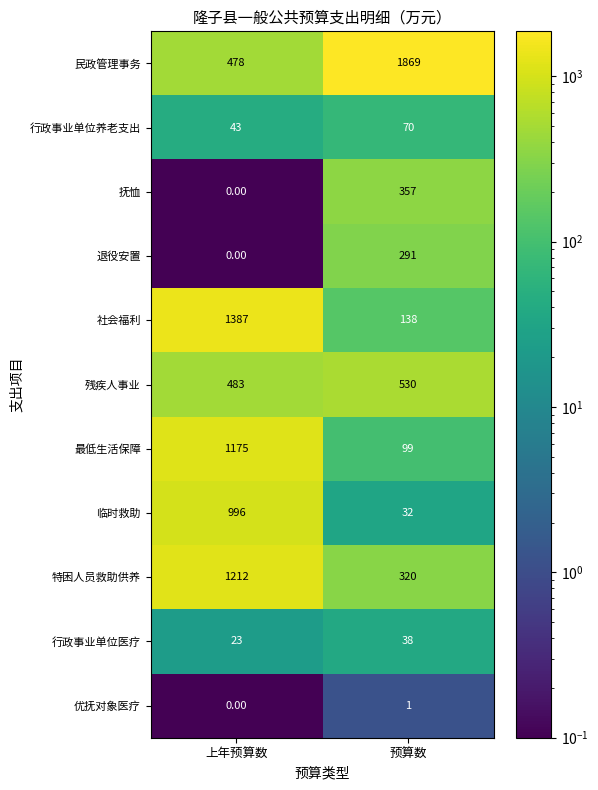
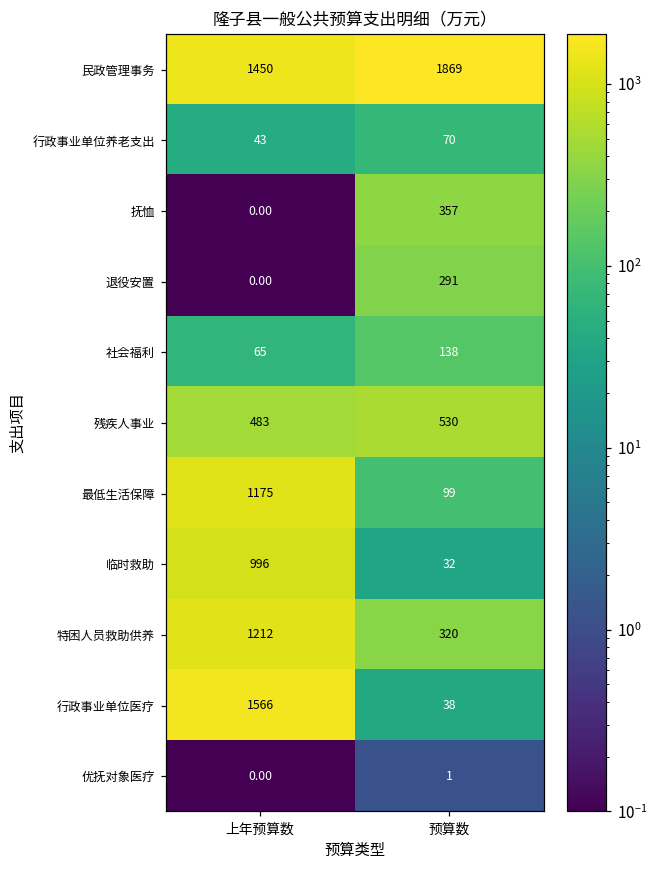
民政管理事务, 上年预算数: 478 -> 1450
社会福利, 上年预算数: 1387 -> 65
行政事业单位医疗, 上年预算数: 23 -> 1566
